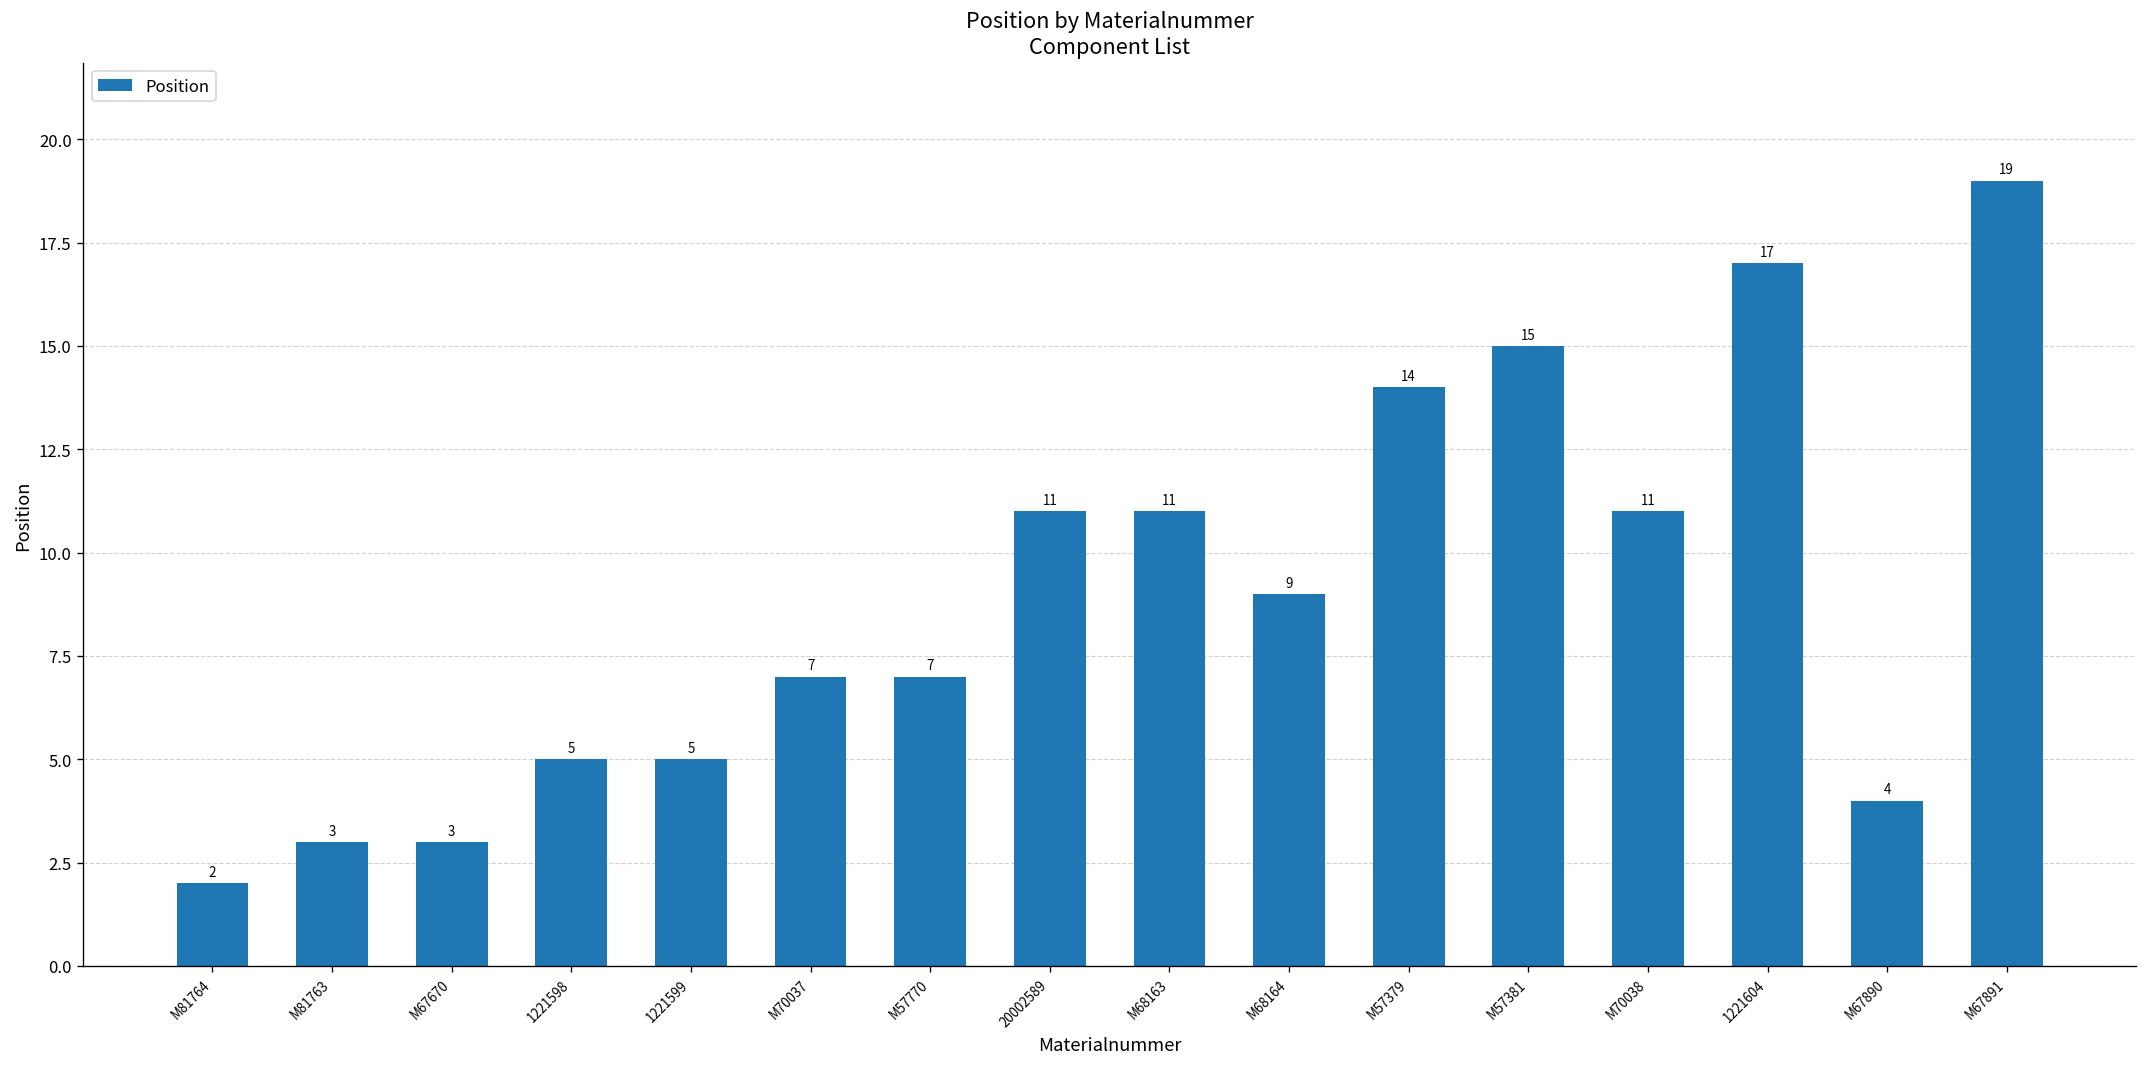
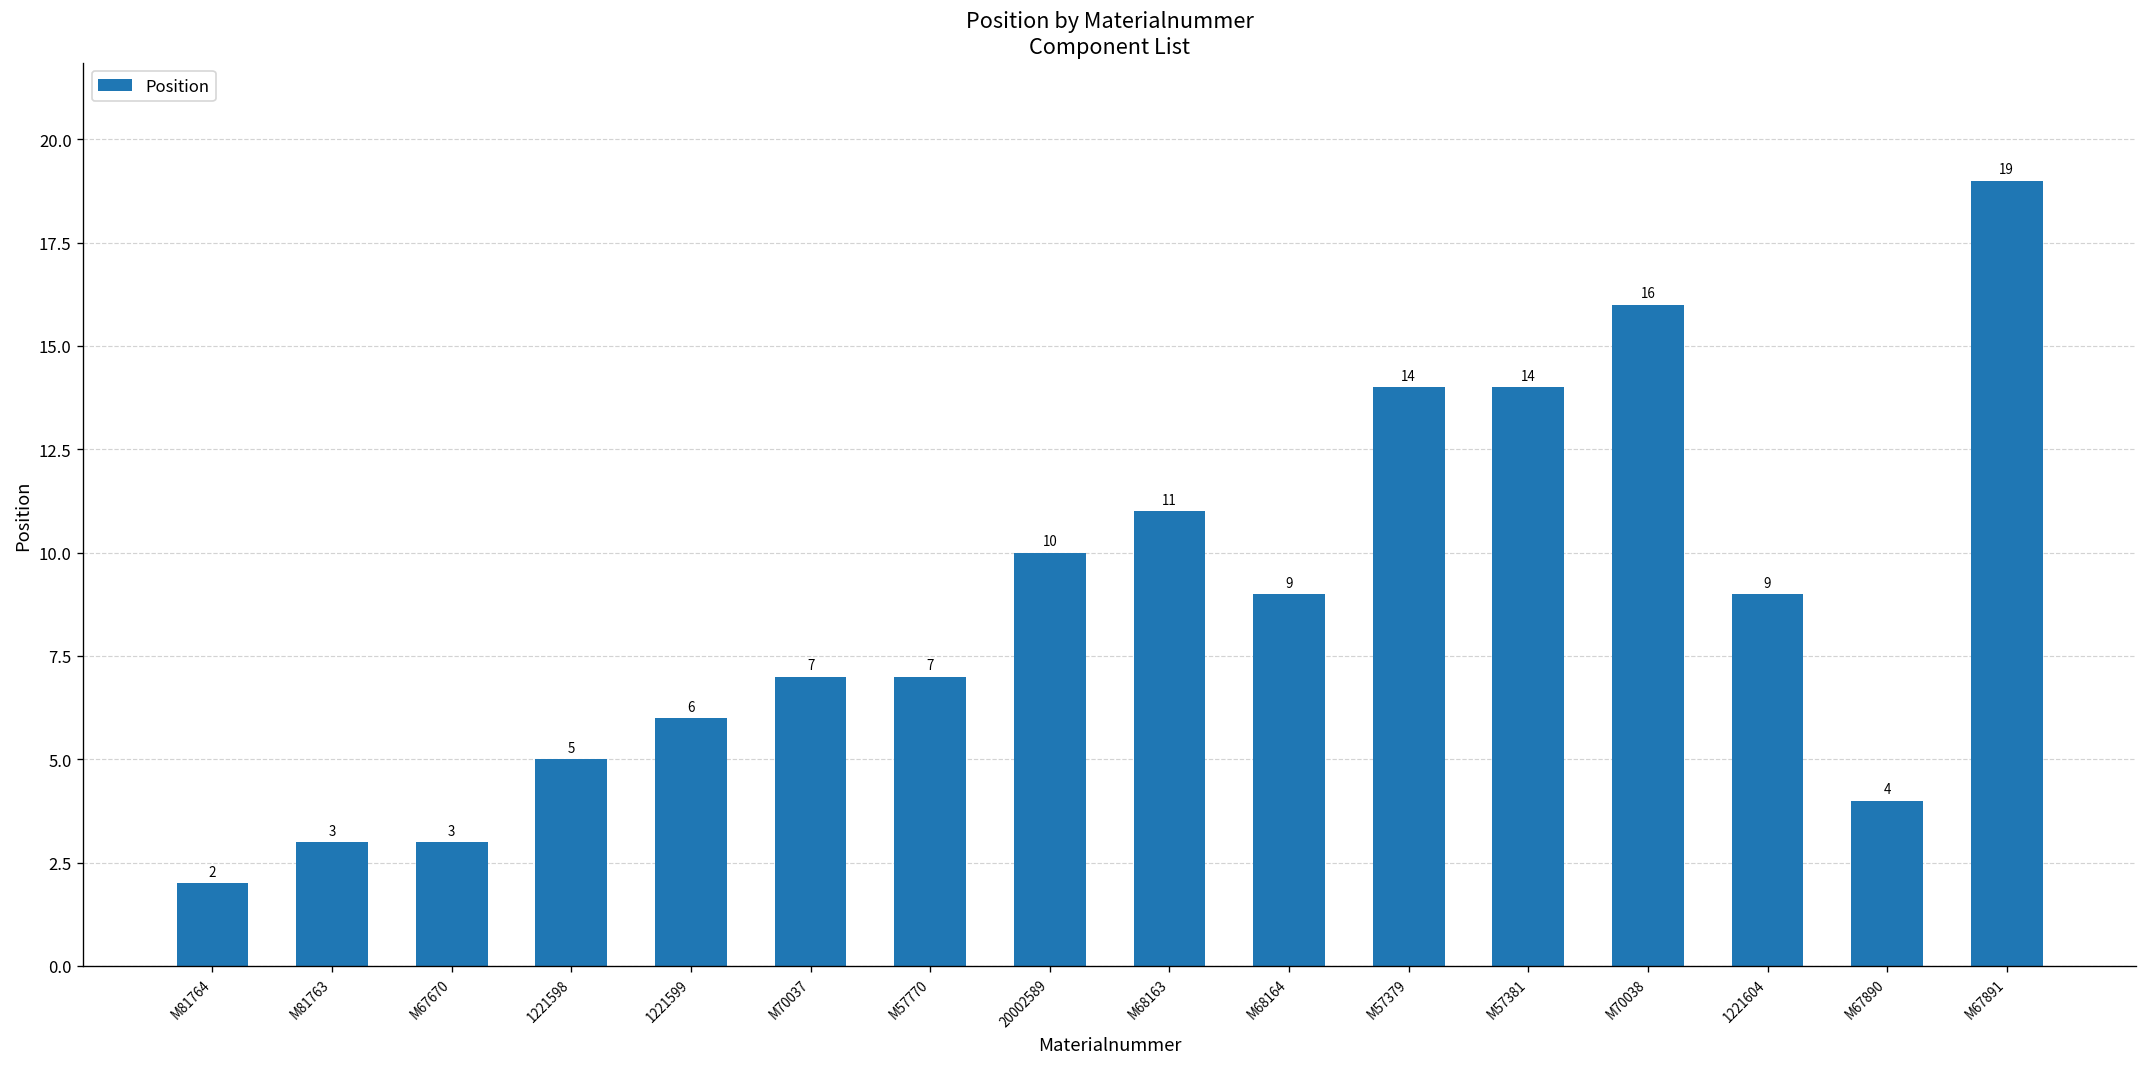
1221599: 5 -> 6
20002589: 11 -> 10
M57381: 15 -> 14
M70038: 11 -> 16
1221604: 17 -> 9
